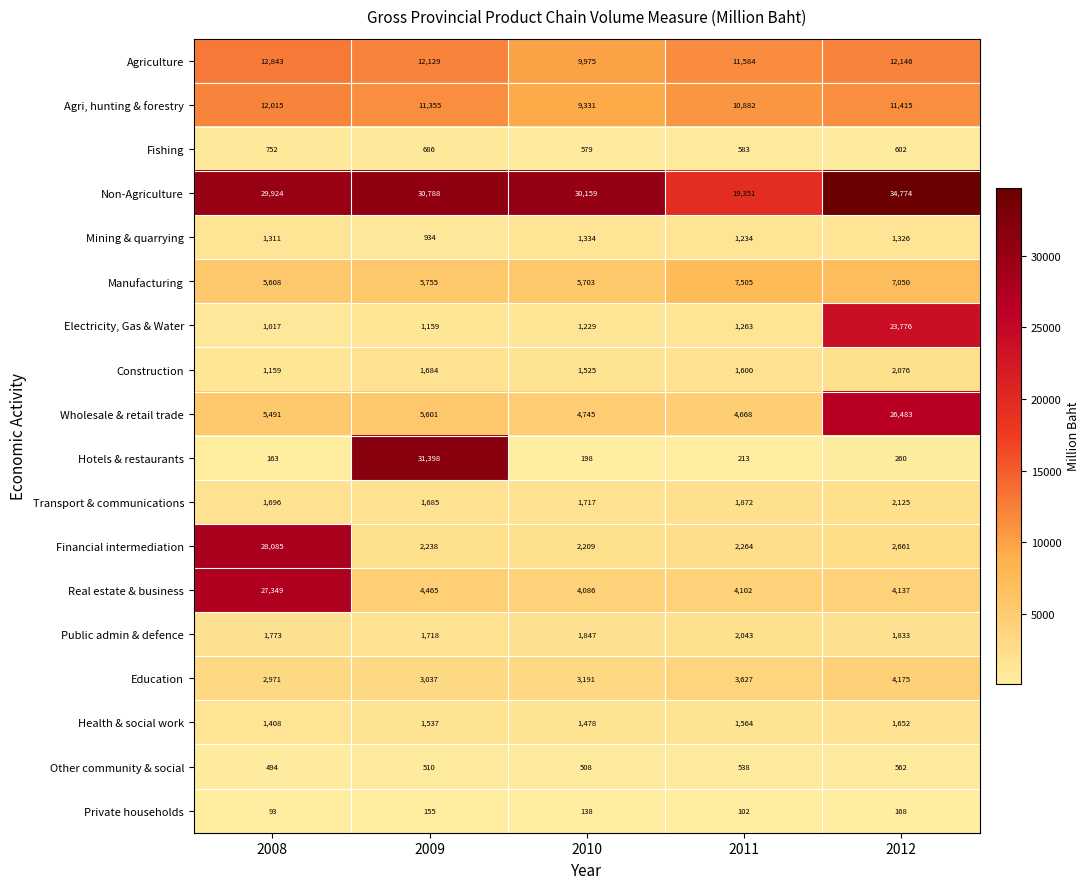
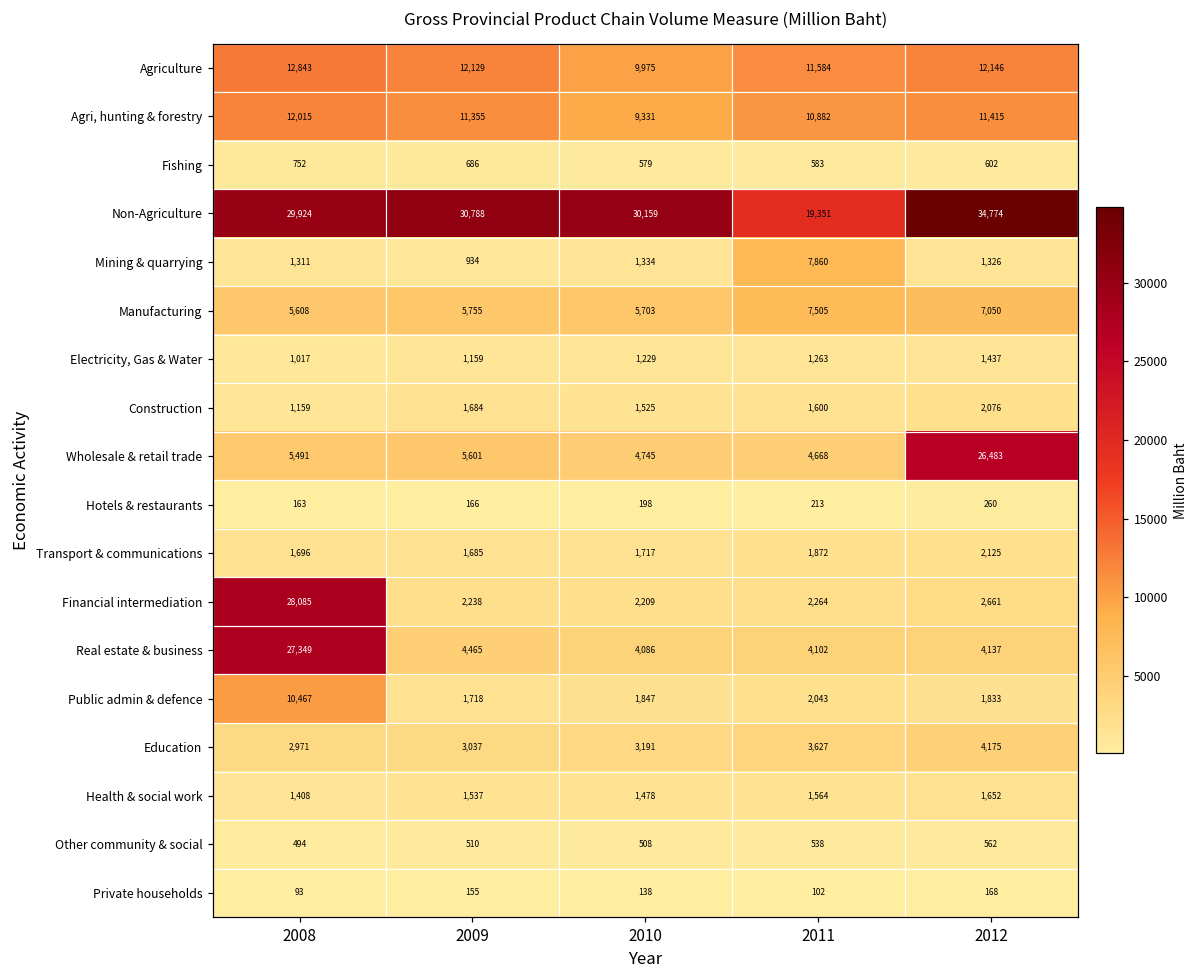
Mining & quarrying, 2011: 1,234 -> 7,860
Electricity, Gas & Water, 2012: 23,776 -> 1,437
Hotels & restaurants, 2009: 31,398 -> 166
Public admin & defence, 2008: 1,773 -> 10,467
